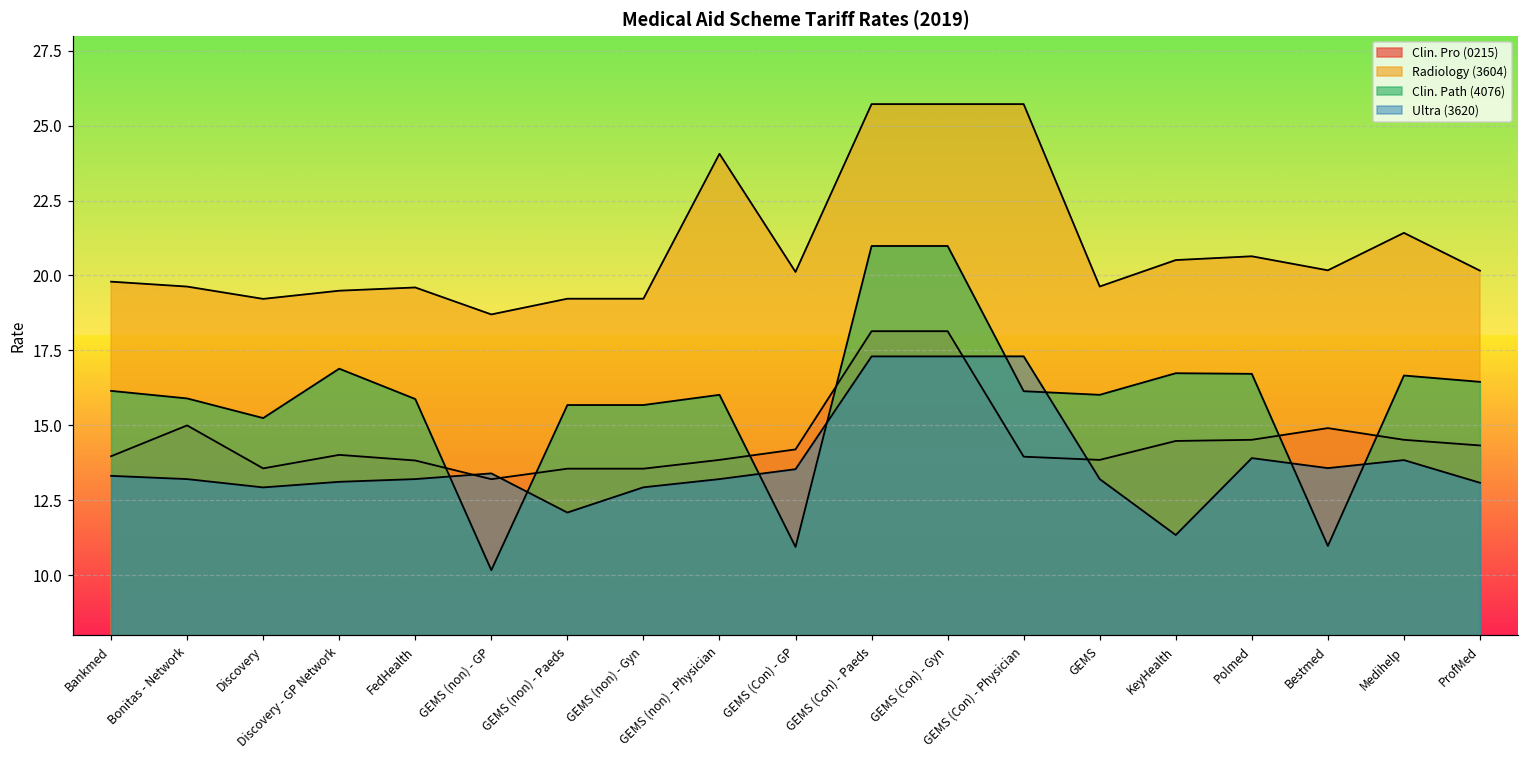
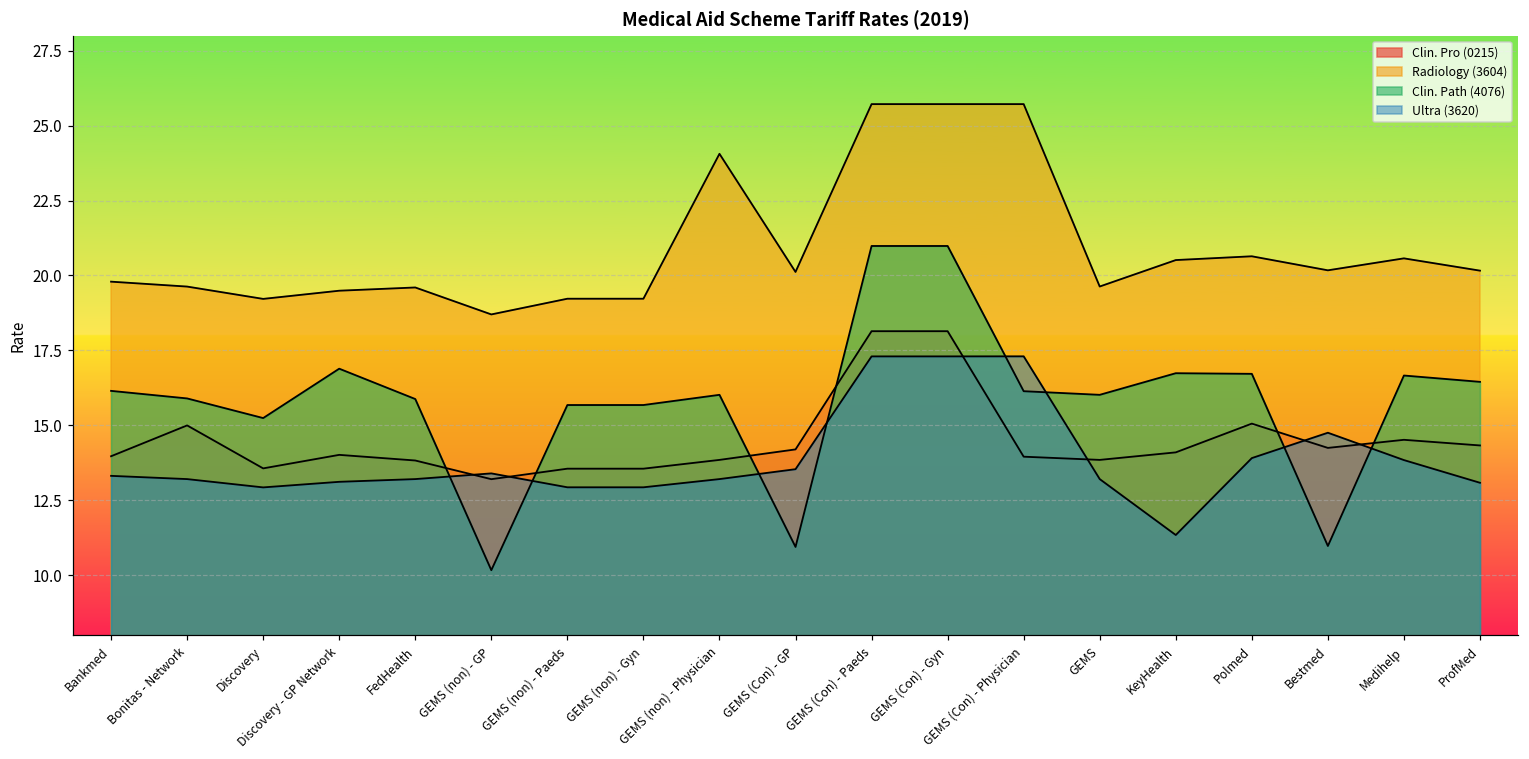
Ultra (3620), GEMS (non) - Paeds: 12.1 -> 12.9
Clin. Pro (0215), KeyHealth: 14.5 -> 14.1
Clin. Pro (0215), Polmed: 14.5 -> 15.1
Clin. Pro (0215), Bestmed: 14.9 -> 14.3
Ultra (3620), Bestmed: 13.6 -> 14.8
Radiology (3604), Medihelp: 21.4 -> 20.6
